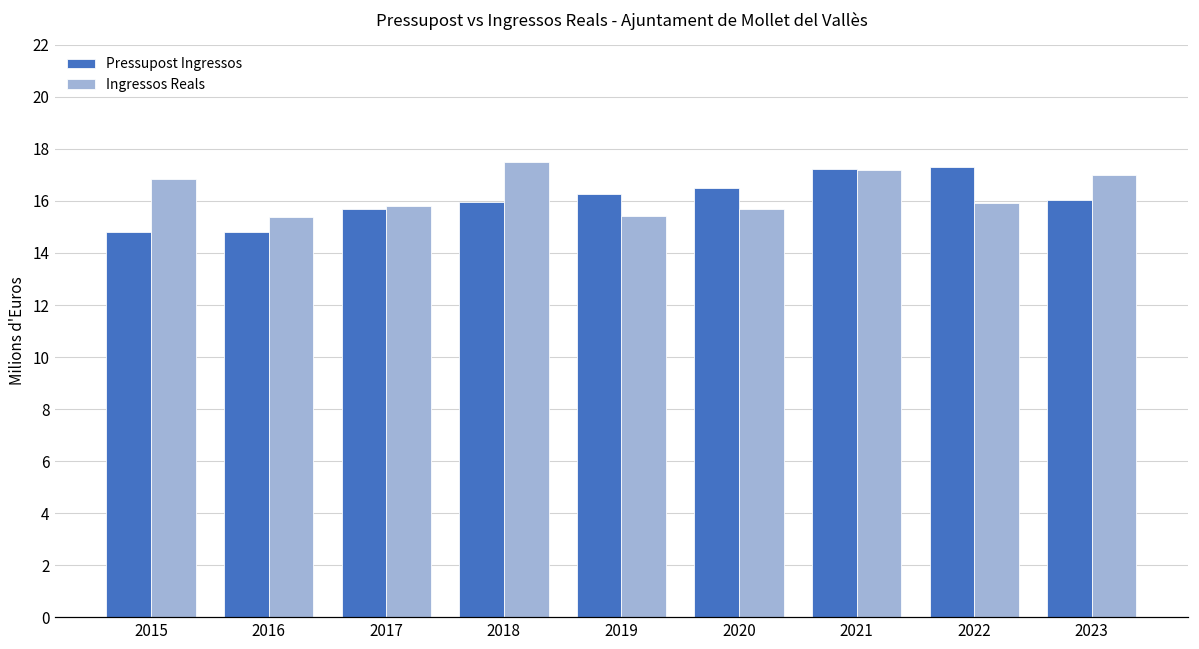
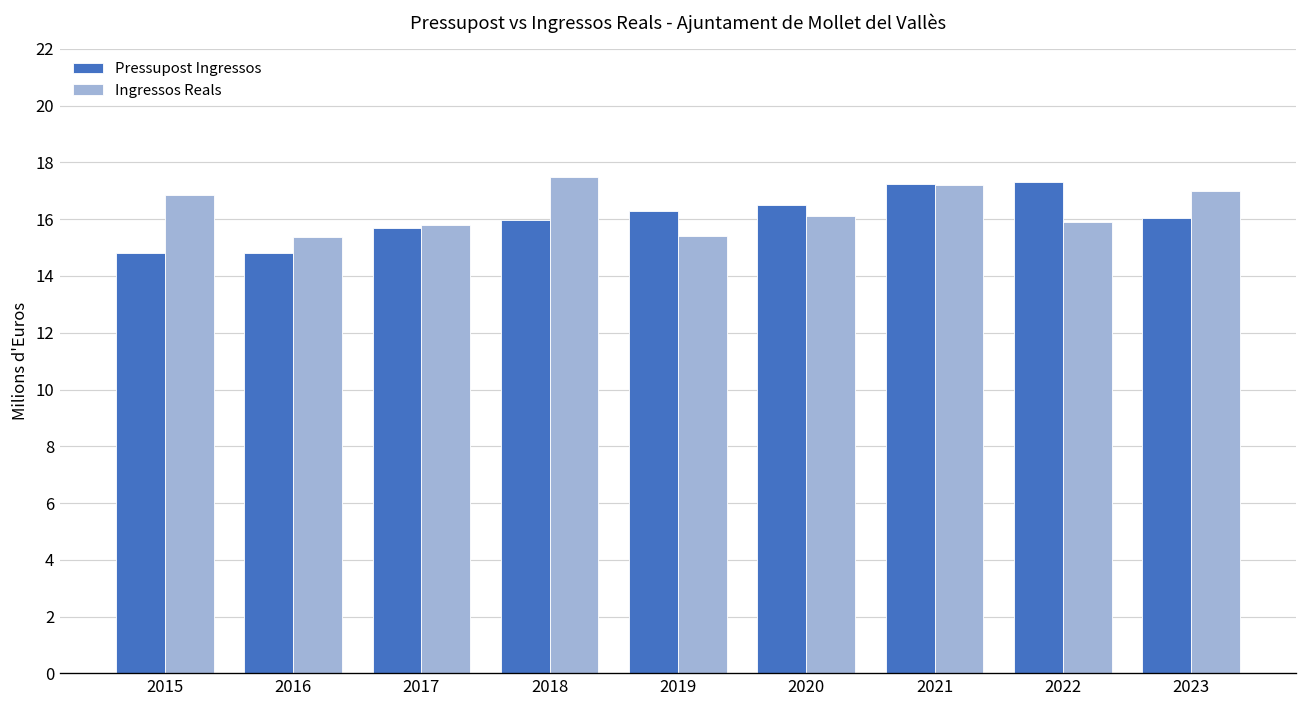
Ingressos Reals, 2020: 15.7 -> 16.1
